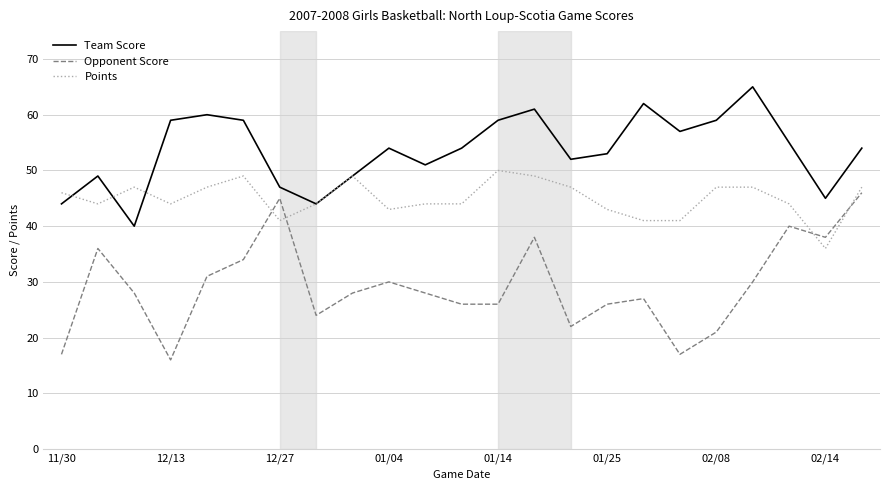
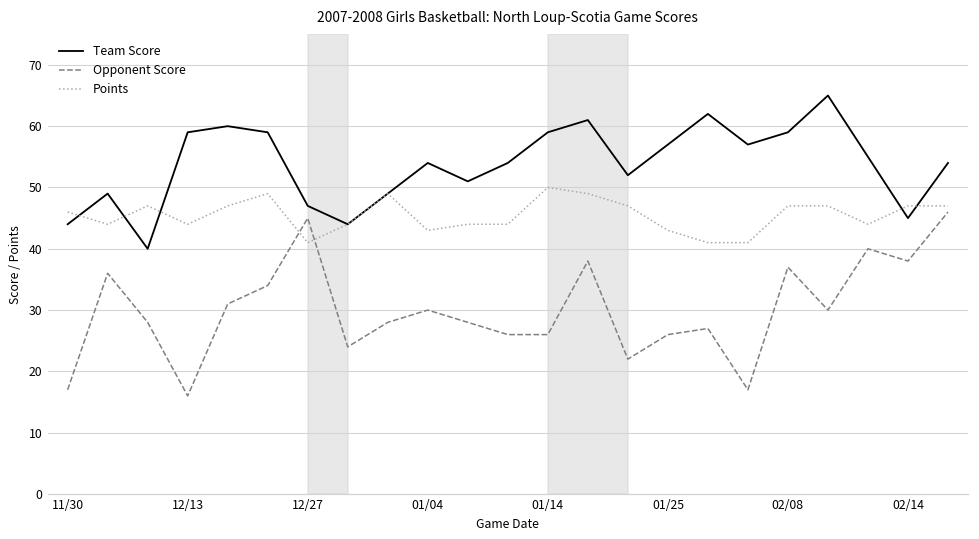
Team Score, 01/25: 53 -> 57
Opponent Score, 02/08: 21 -> 37
Points, 02/14: 36 -> 47
